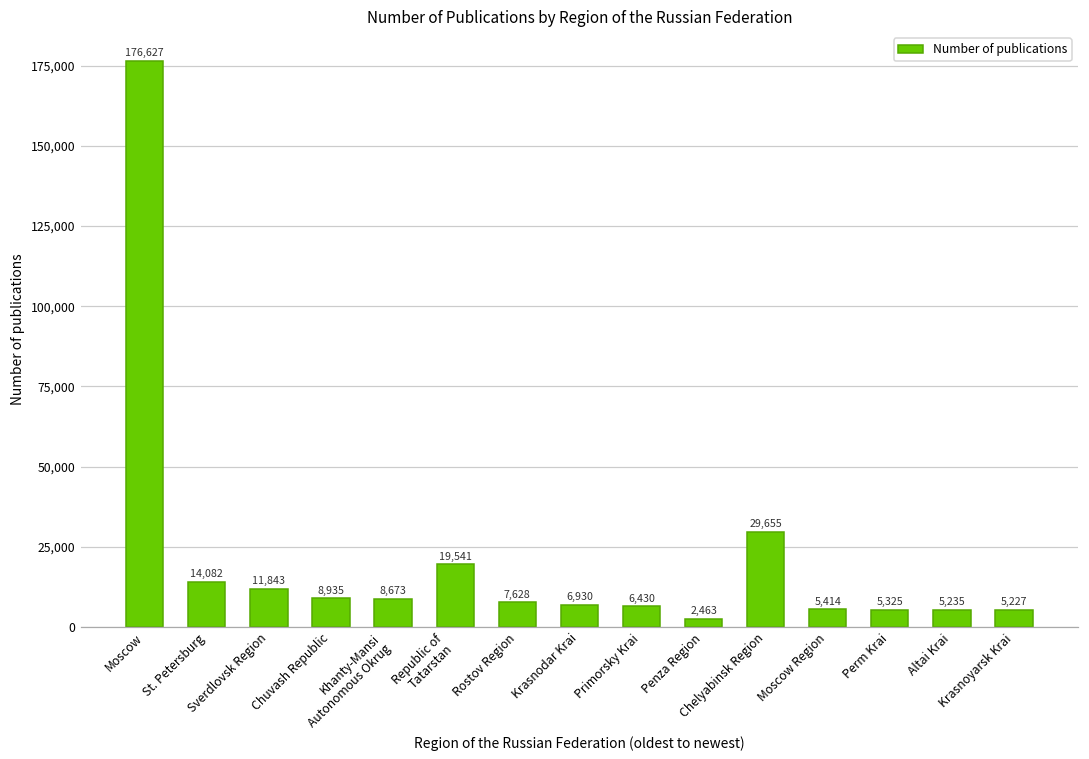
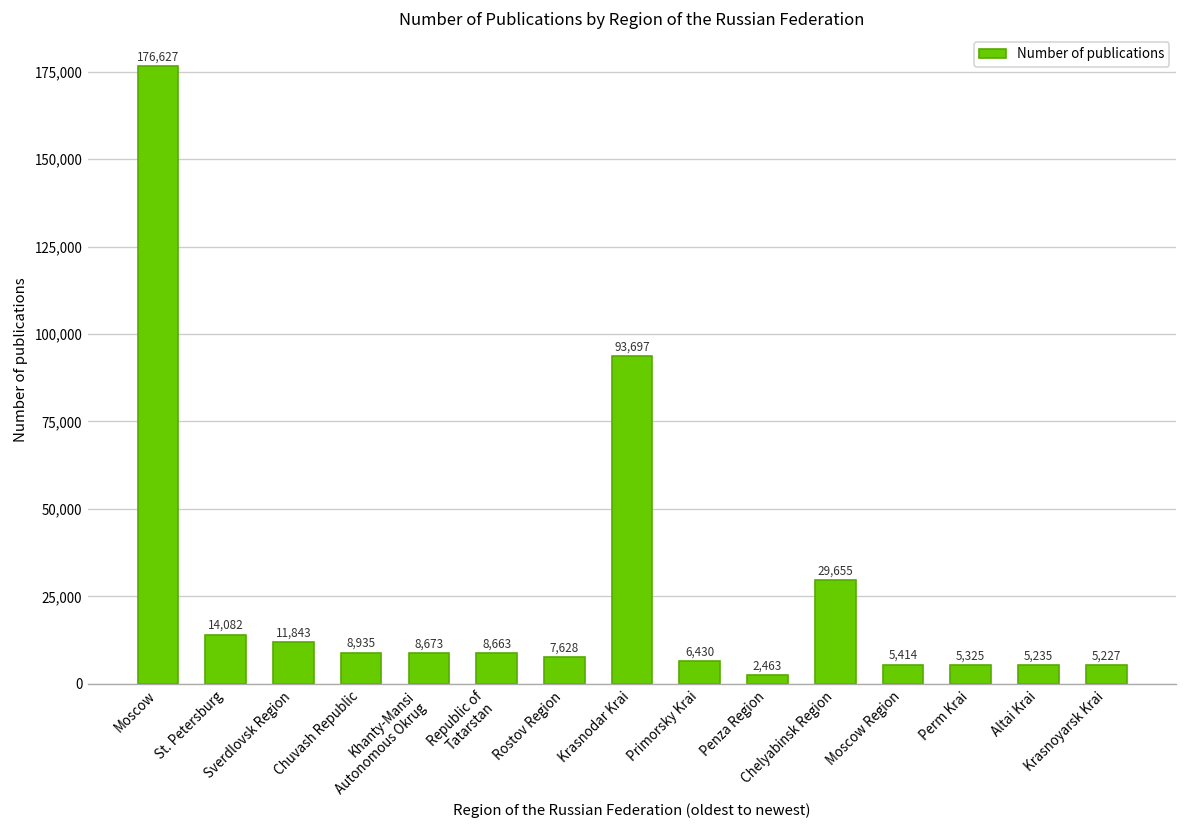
Republic of Tatarstan: 19,541 -> 8,663
Krasnodar Krai: 6,930 -> 93,697
